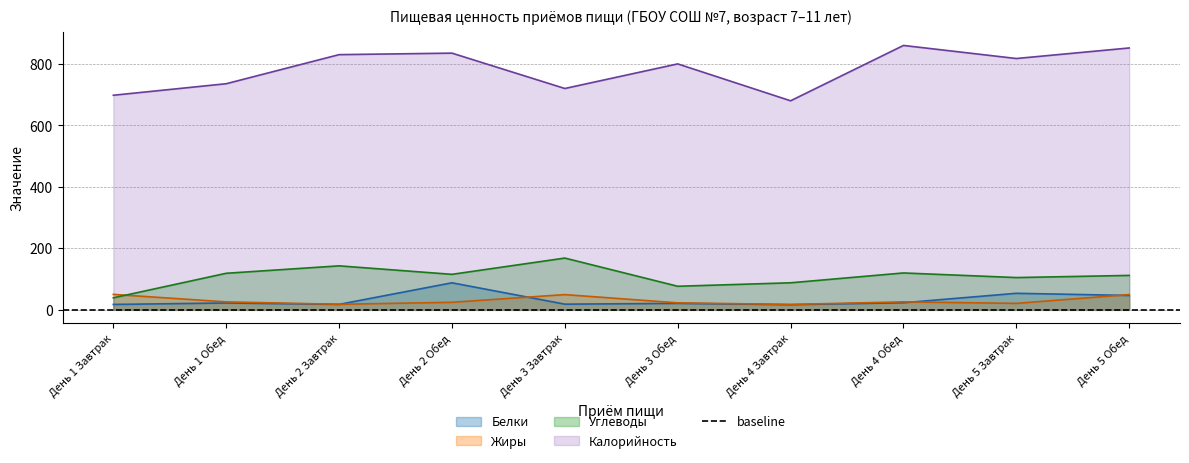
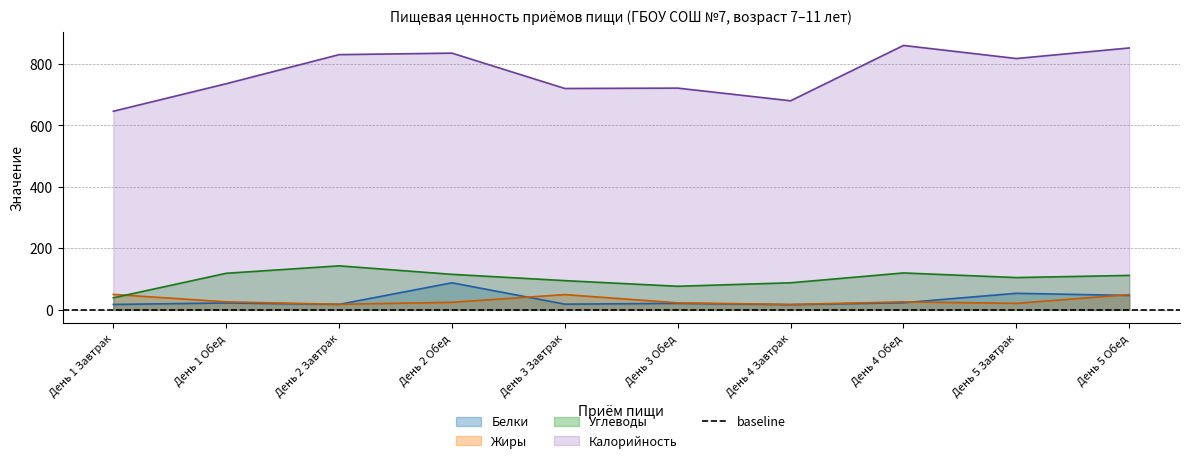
Калорийность, День 1 Завтрак: 700 -> 650
Углеводы, День 3 Завтрак: 170 -> 100
Калорийность, День 3 Обед: 800 -> 720
